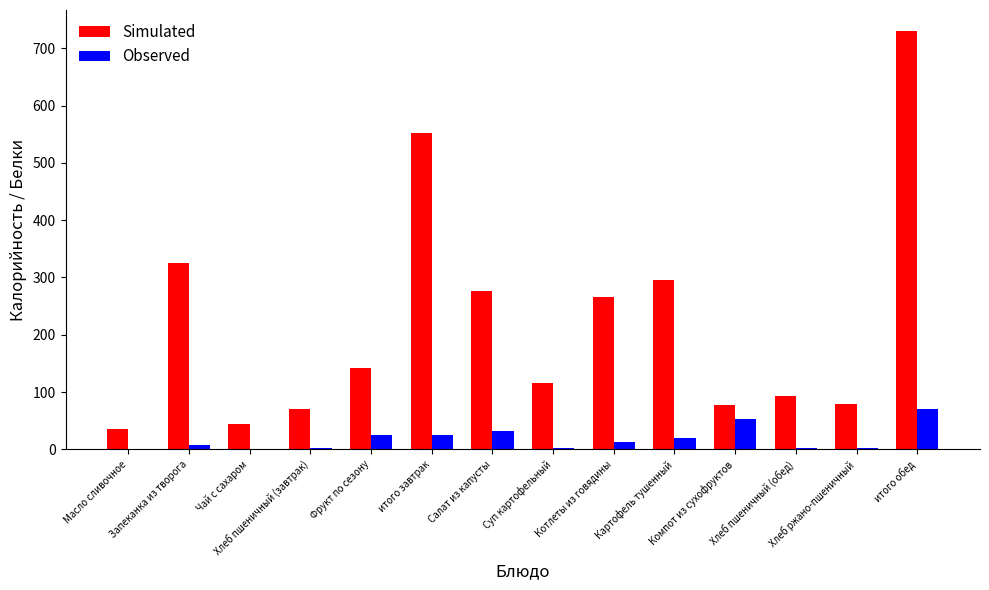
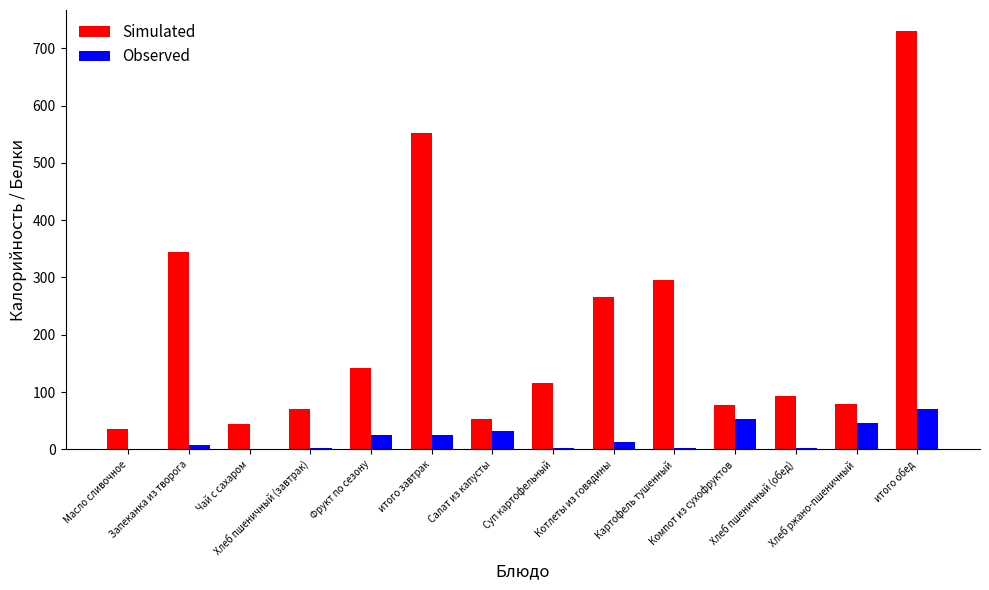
Simulated, Запеканка из творога: 330 -> 340
Simulated, Салат из капусты: 280 -> 50
Observed, Картофель тушенный: 20 -> 0
Observed, Хлеб ржано-пшеничный: 0 -> 50
